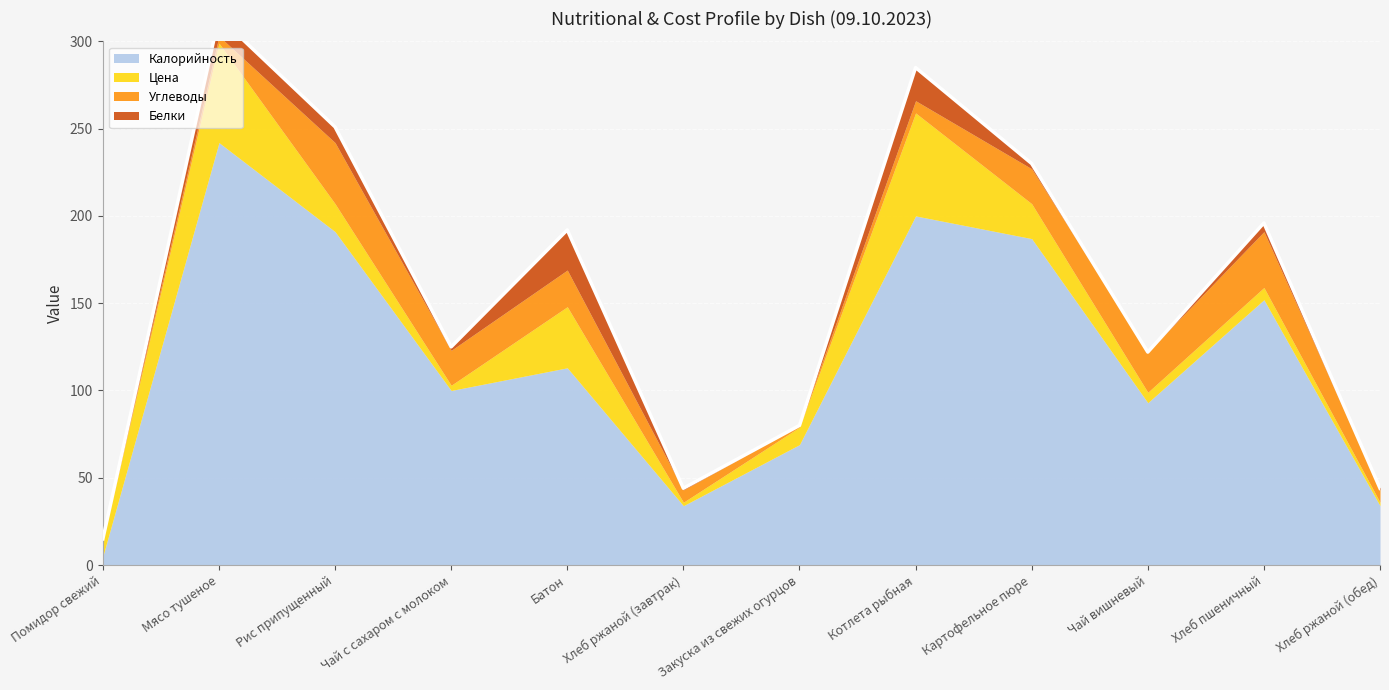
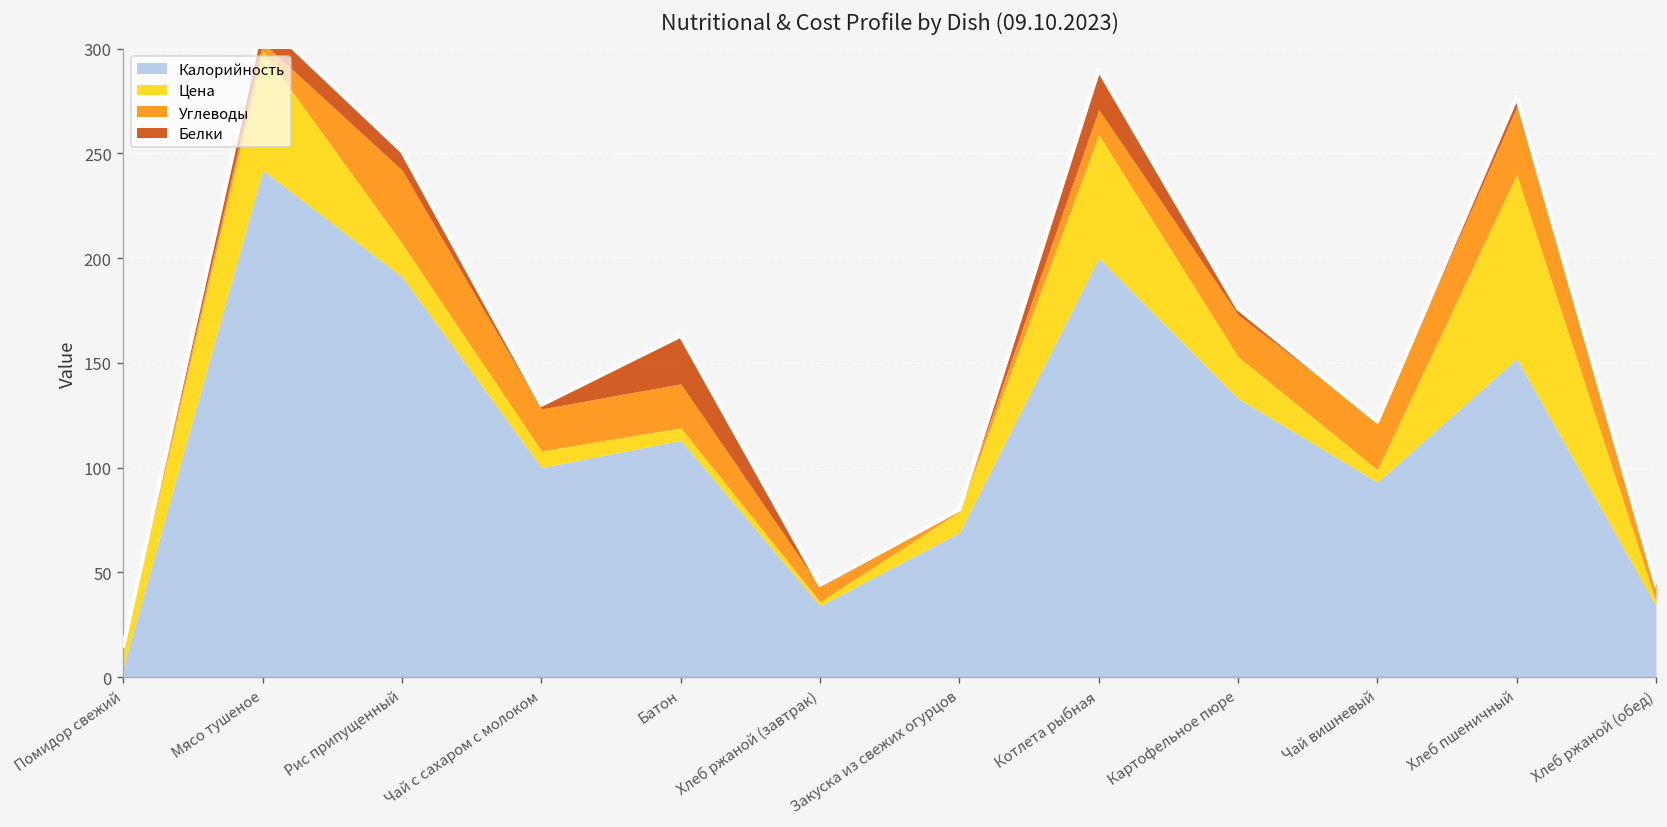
Цена, Чай с сахаром с молоком: 3 -> 8
Цена, Батон: 35 -> 6
Углеводы, Котлета рыбная: 7 -> 12
Калорийность, Картофельное пюре: 187 -> 133
Цена, Хлеб пшеничный: 7 -> 88
